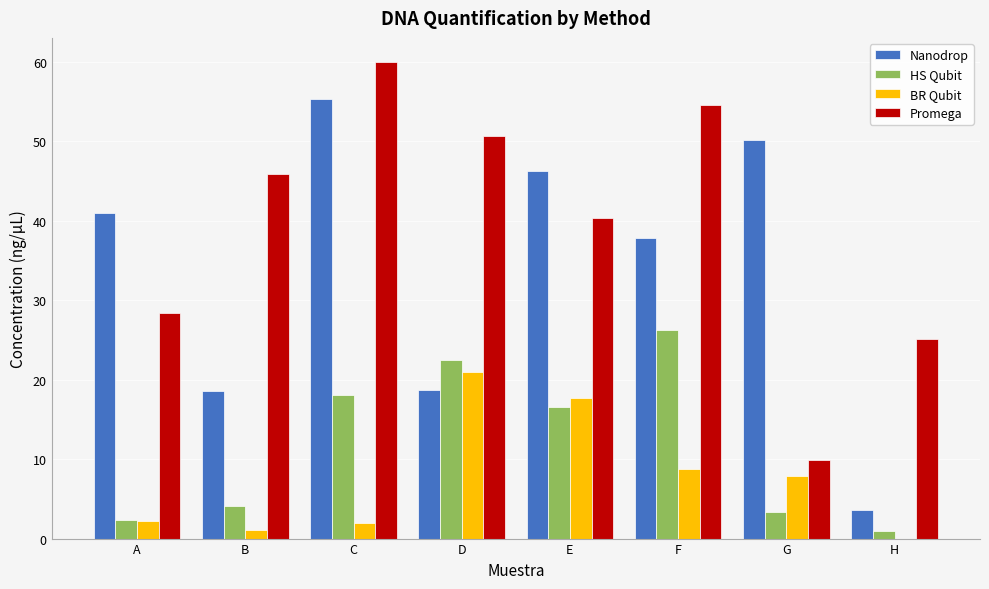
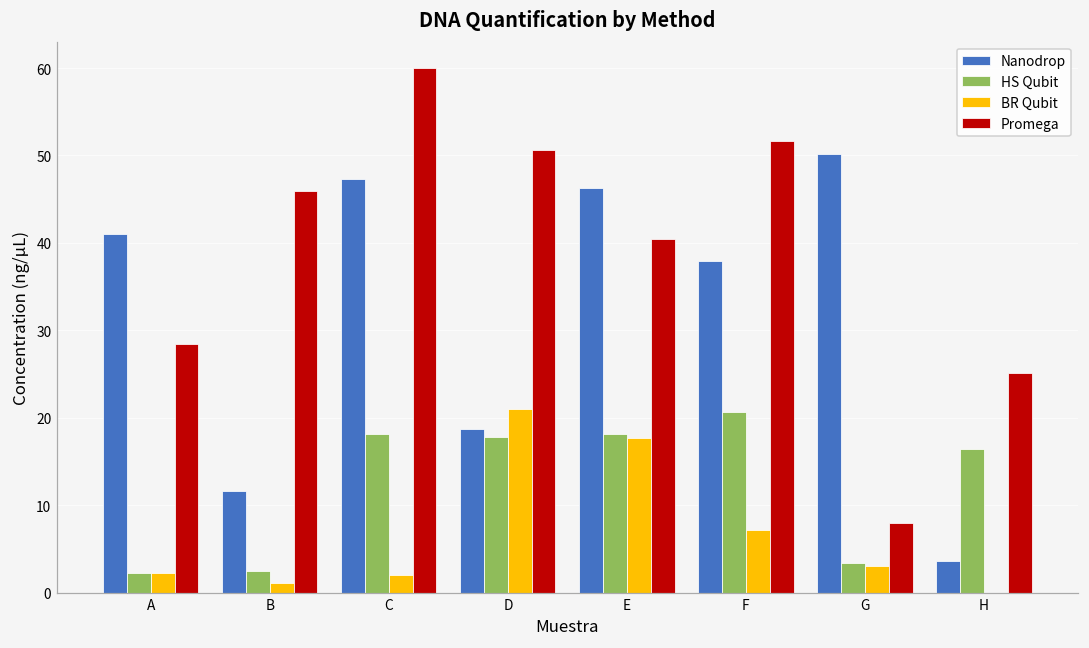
Nanodrop, B: 19 -> 12
HS Qubit, B: 4 -> 3
Nanodrop, C: 55 -> 47
HS Qubit, D: 23 -> 18
HS Qubit, E: 17 -> 18
HS Qubit, F: 26 -> 21
BR Qubit, F: 9 -> 7
Promega, F: 55 -> 52
BR Qubit, G: 8 -> 3
Promega, G: 10 -> 8
HS Qubit, H: 1 -> 16
